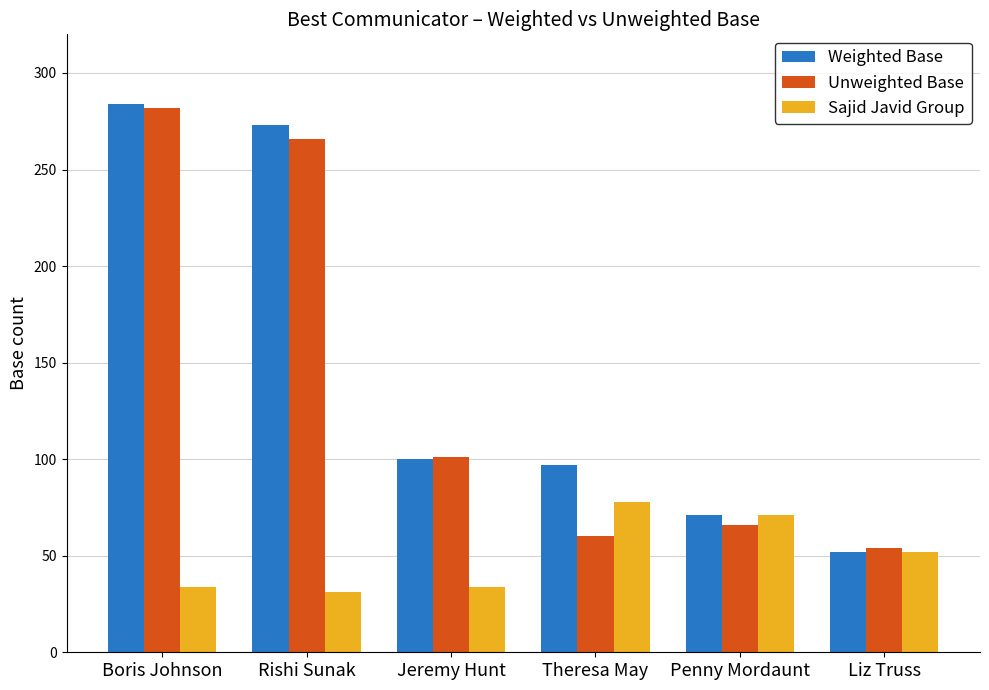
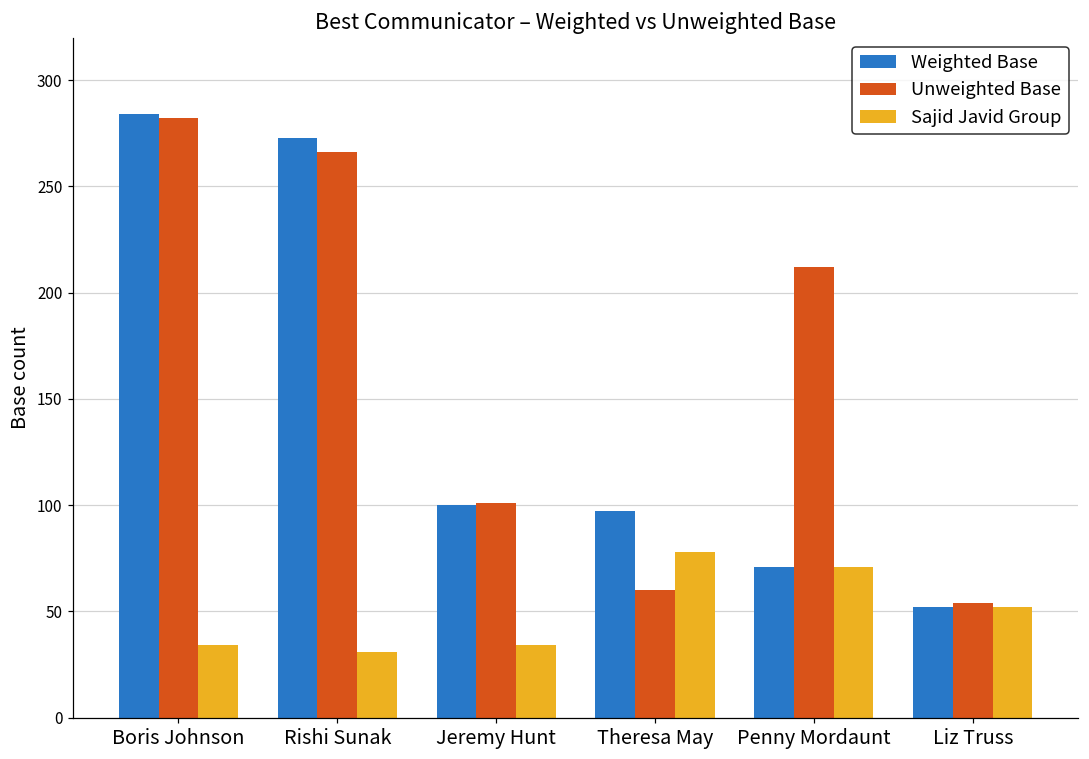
Unweighted Base, Penny Mordaunt: 66 -> 212
